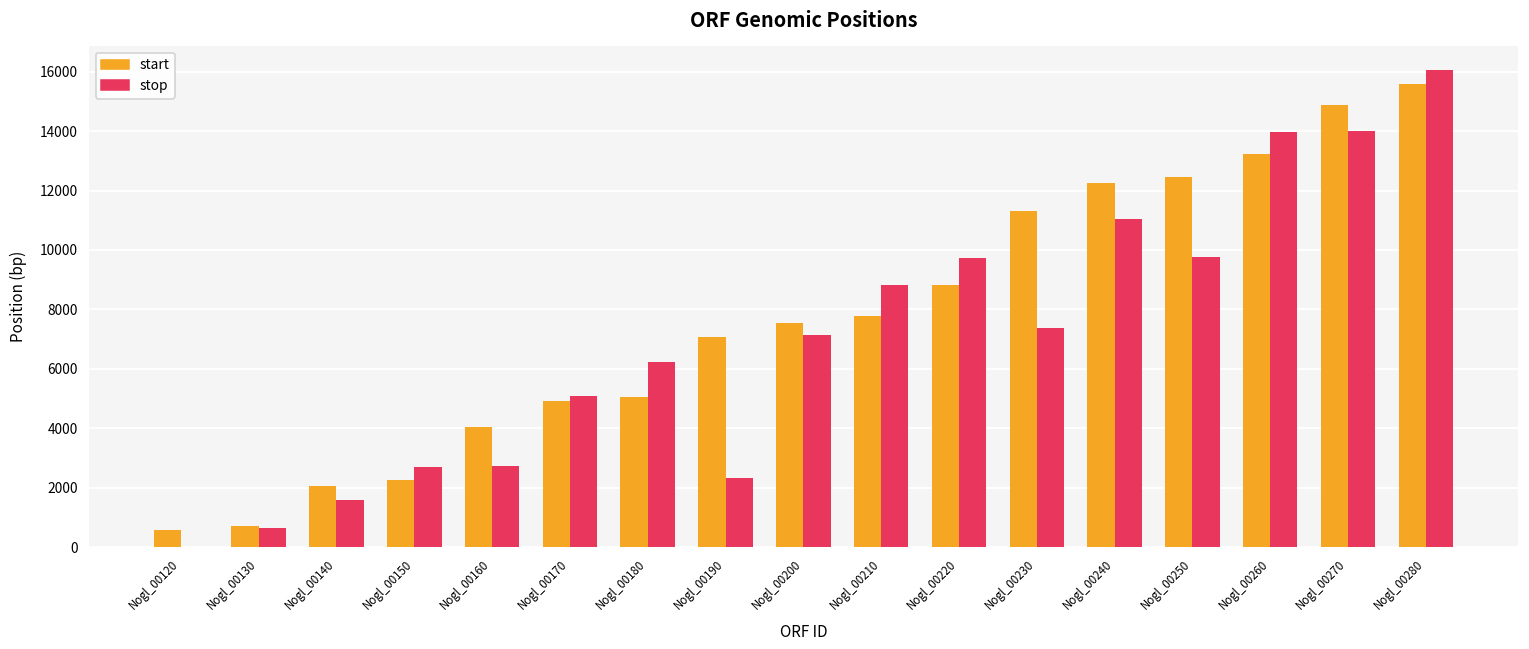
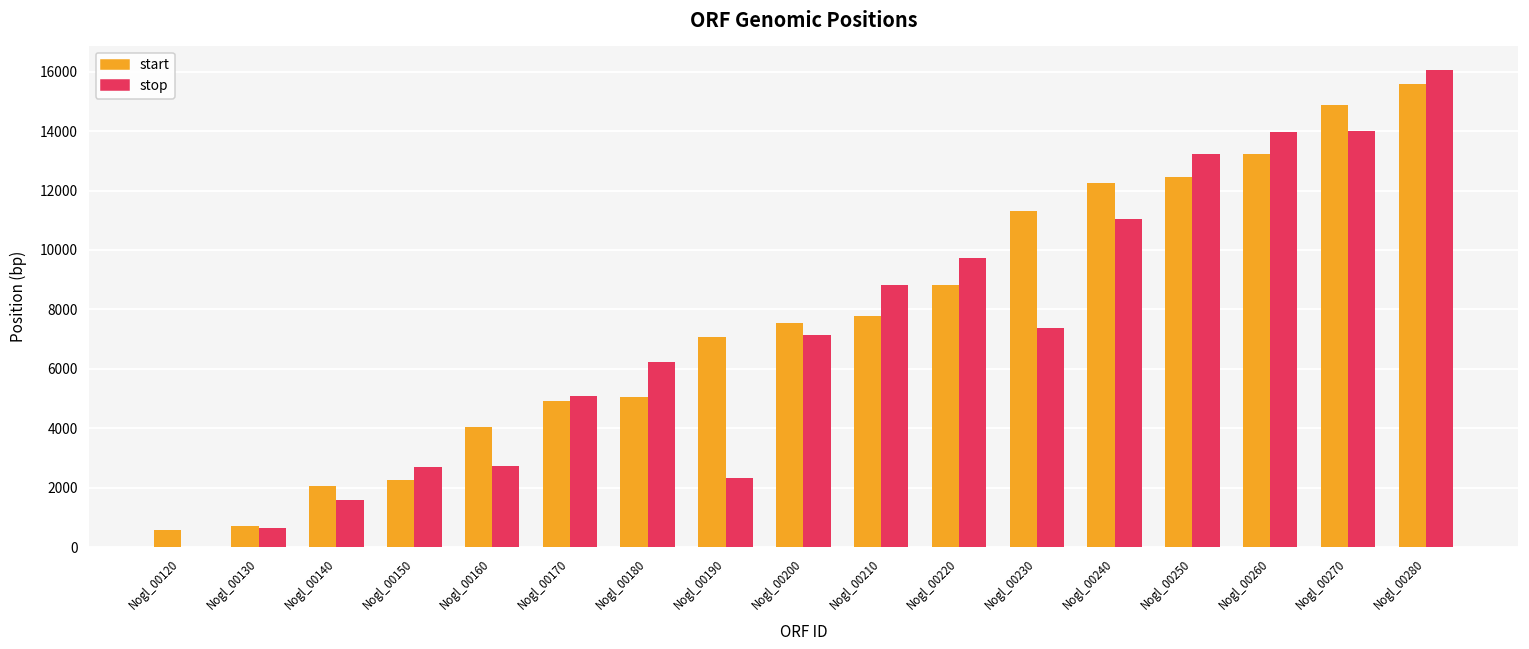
stop, Nogl_00250: 9800 -> 13200
